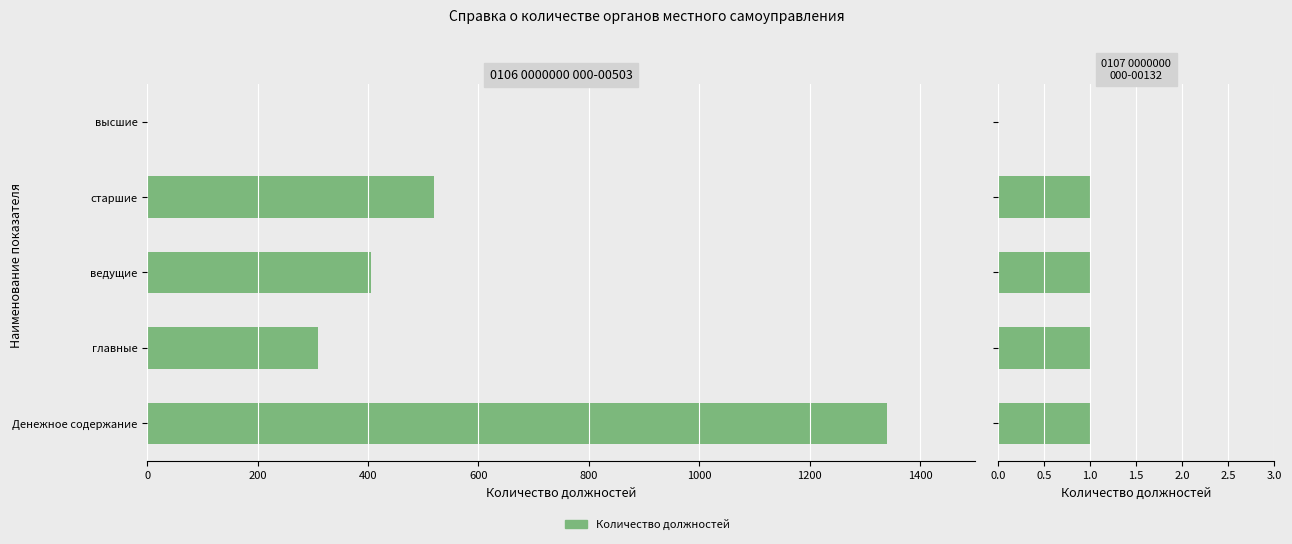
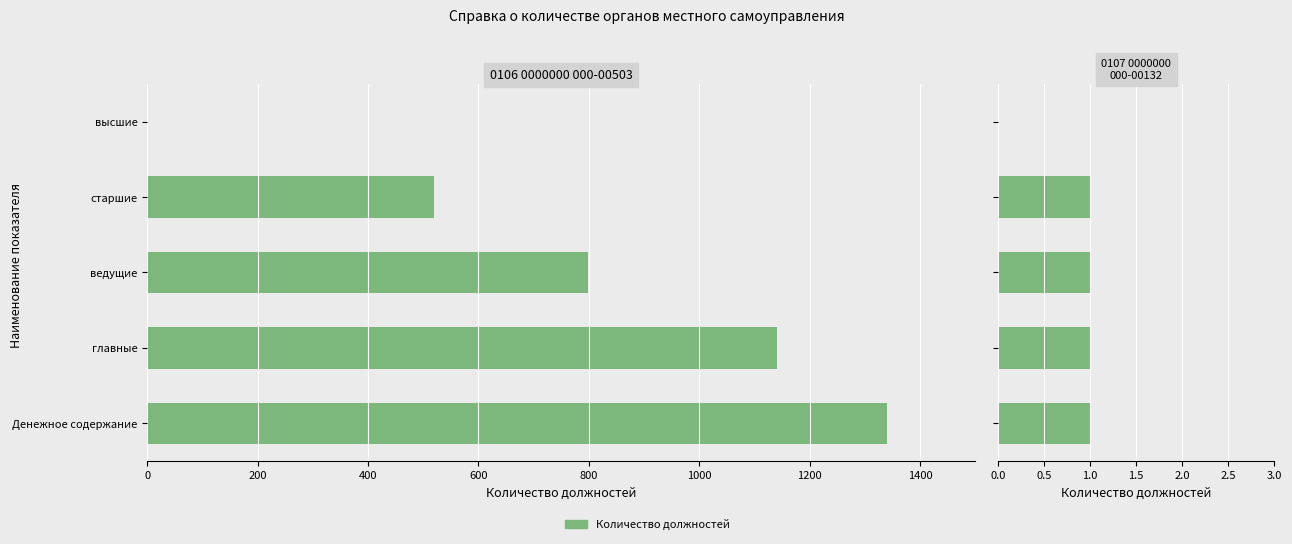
0106 0000000 000-00503, ведущие: 410 -> 800
0106 0000000 000-00503, главные: 310 -> 1140
